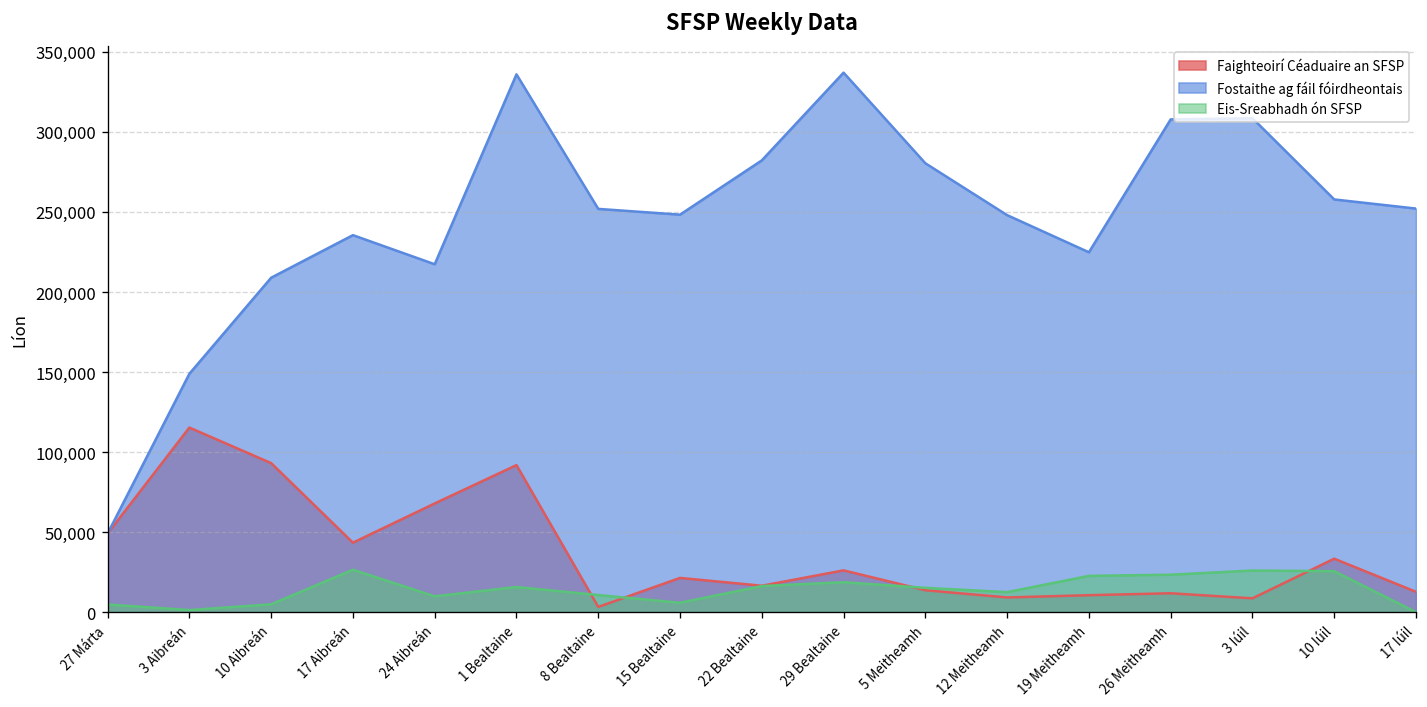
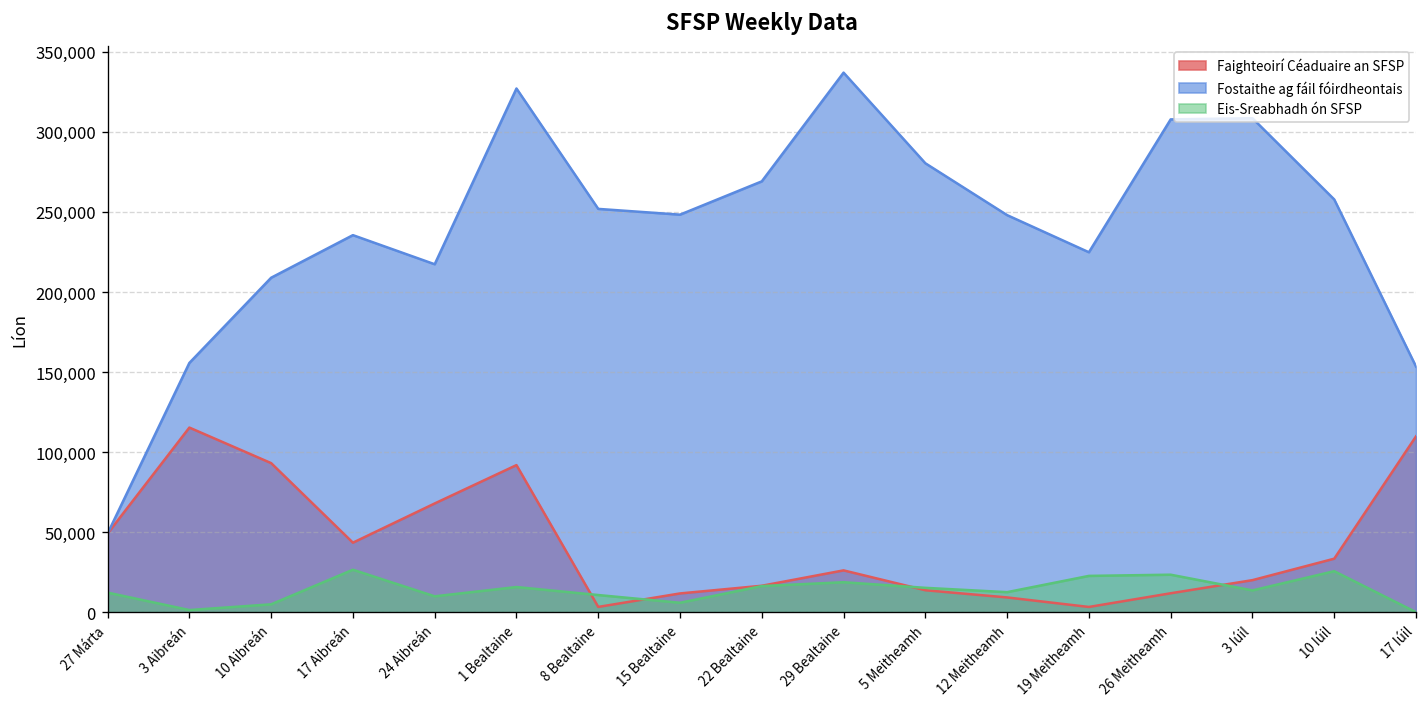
Eis-Sreabhadh ón SFSP, 27 Márta: 5,000 -> 12,000
Fostaithe ag fáil fóirdheontais, 3 Aibreán: 149,000 -> 156,000
Fostaithe ag fáil fóirdheontais, 1 Bealtaine: 336,000 -> 327,000
Faighteoirí Céaduaire an SFSP, 15 Bealtaine: 21,000 -> 12,000
Fostaithe ag fáil fóirdheontais, 22 Bealtaine: 282,000 -> 269,000
Faighteoirí Céaduaire an SFSP, 19 Meitheamh: 11,000 -> 3,000
Faighteoirí Céaduaire an SFSP, 3 Iúil: 9,000 -> 20,000
Eis-Sreabhadh ón SFSP, 3 Iúil: 26,000 -> 14,000
Faighteoirí Céaduaire an SFSP, 17 Iúil: 13,000 -> 110,000
Fostaithe ag fáil fóirdheontais, 17 Iúil: 252,000 -> 153,000
